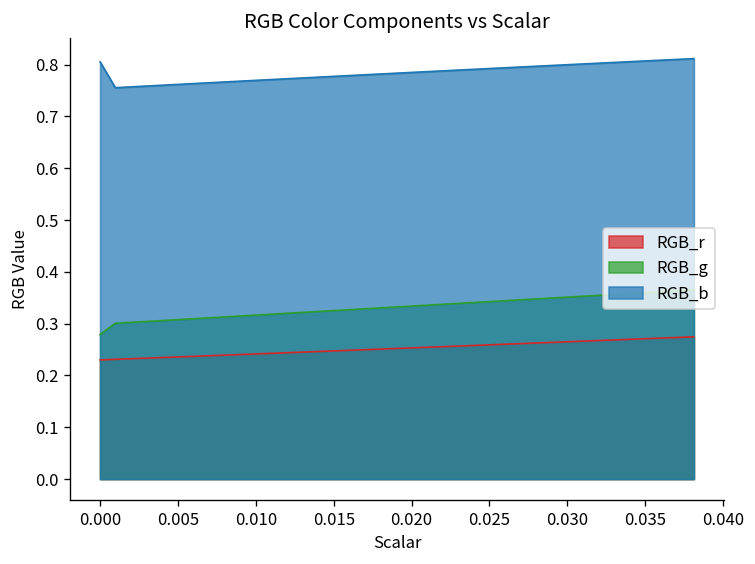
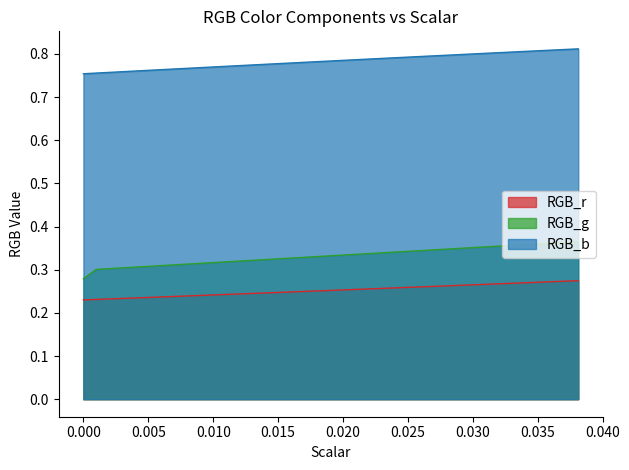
RGB_b, 0.000: 0.81 -> 0.75
